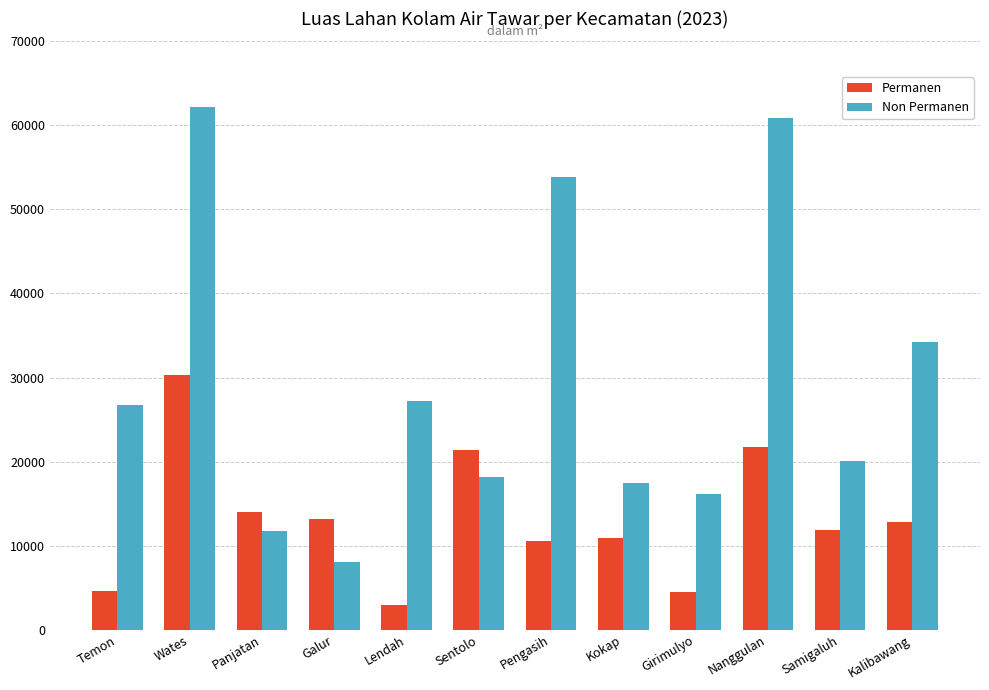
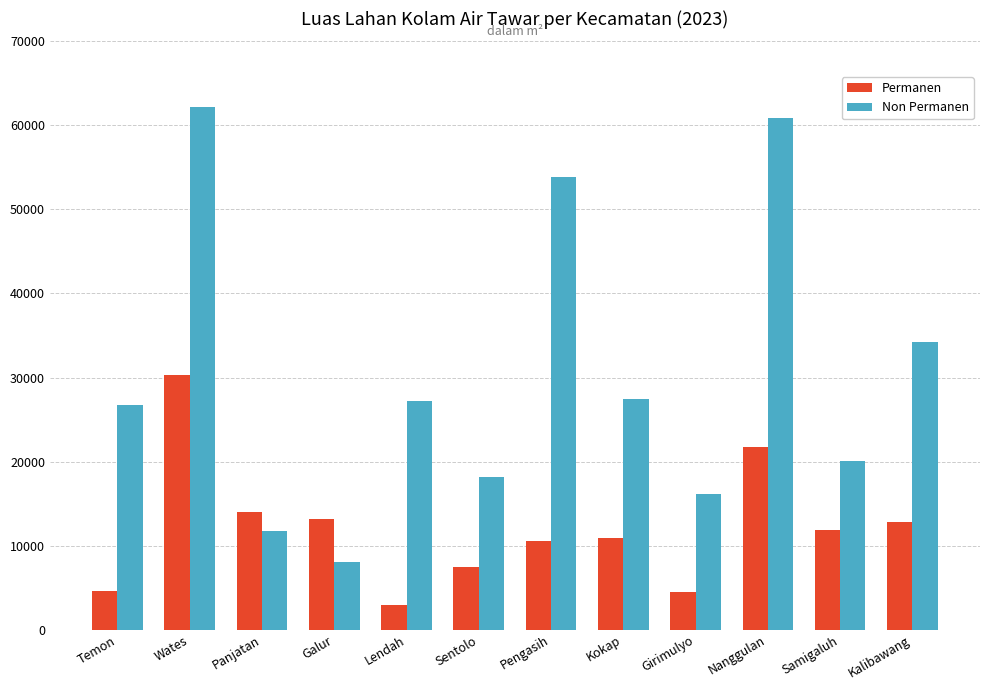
Permanen, Sentolo: 21000 -> 7000
Non Permanen, Kokap: 17000 -> 27000
